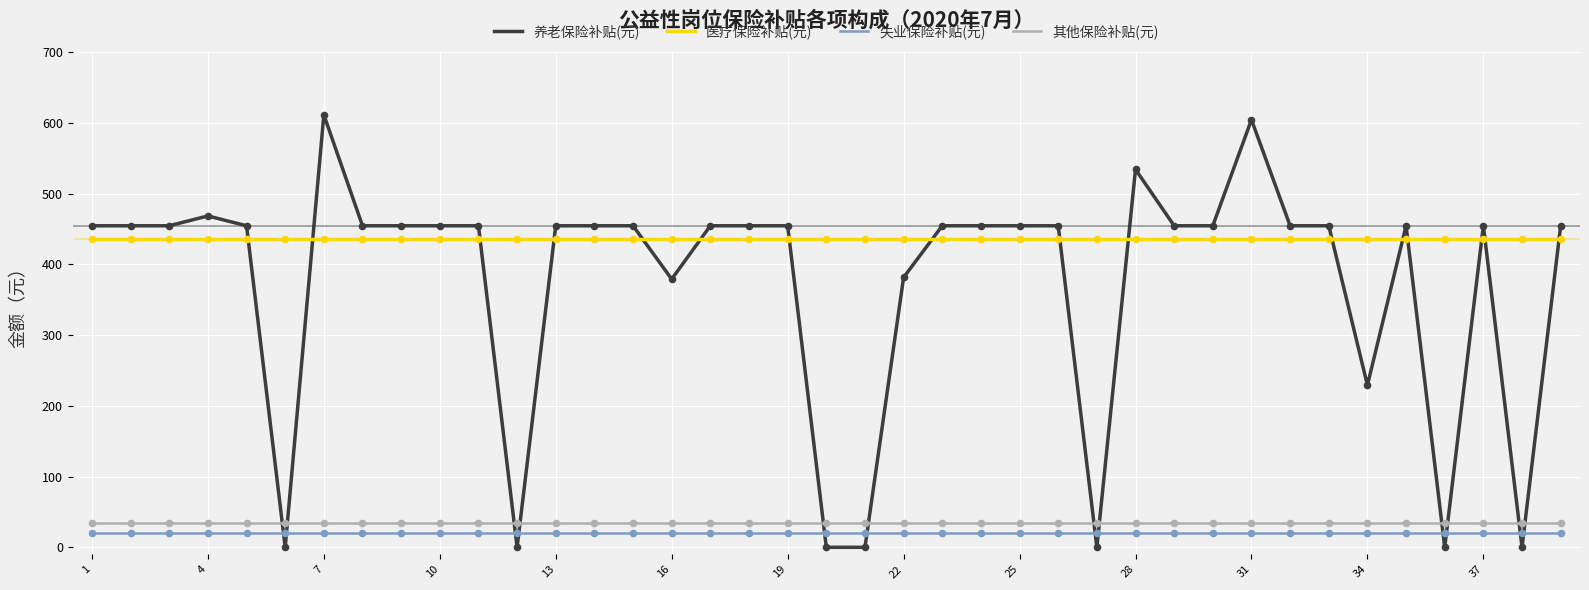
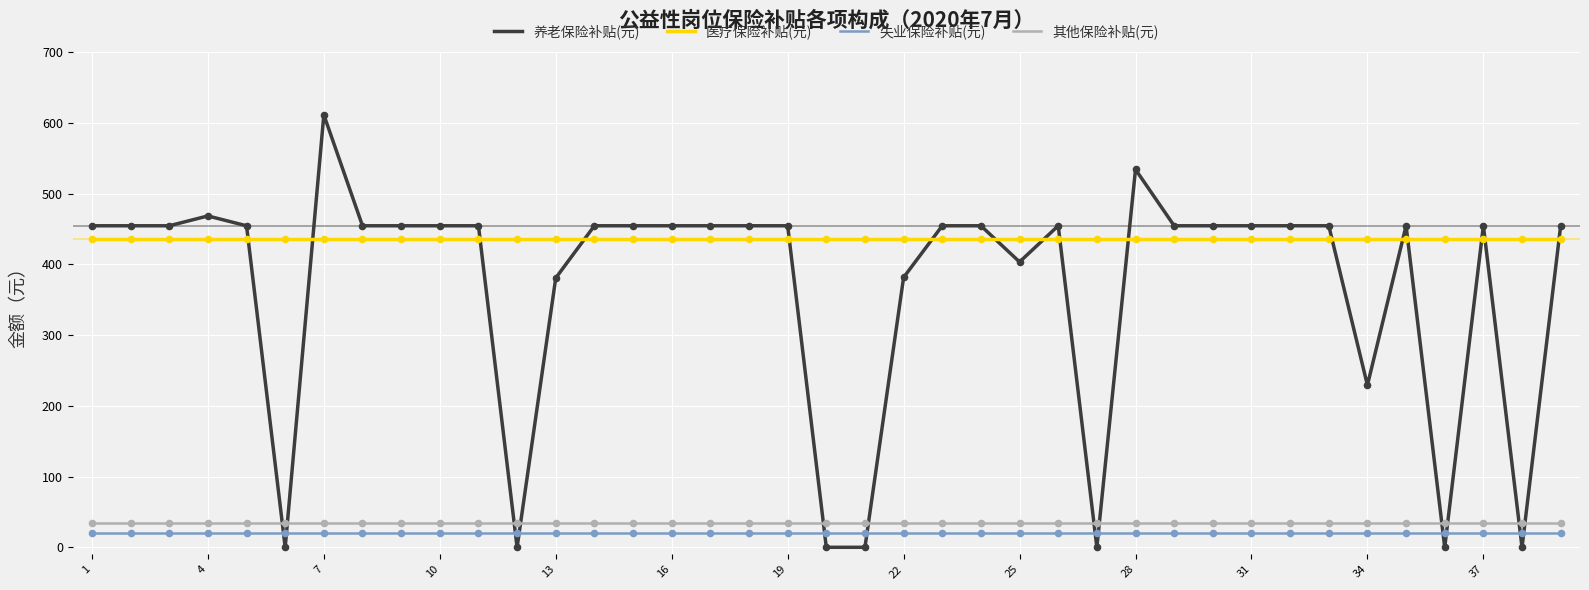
养老保险补贴(元), 13: 450 -> 380
养老保险补贴(元), 16: 380 -> 450
养老保险补贴(元), 25: 450 -> 400
养老保险补贴(元), 31: 600 -> 450
